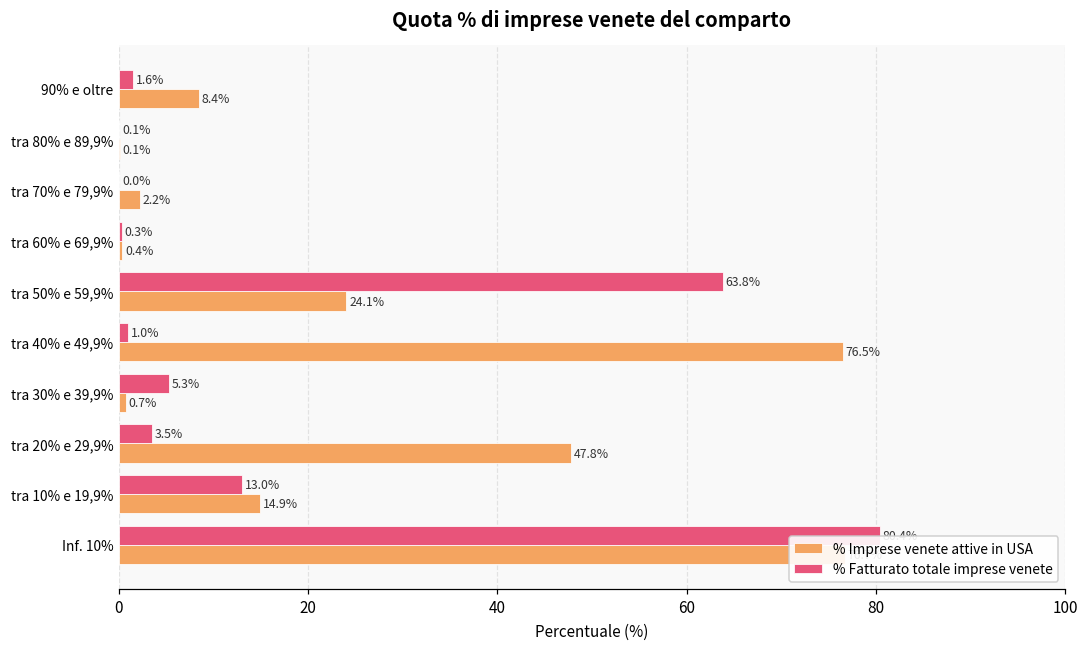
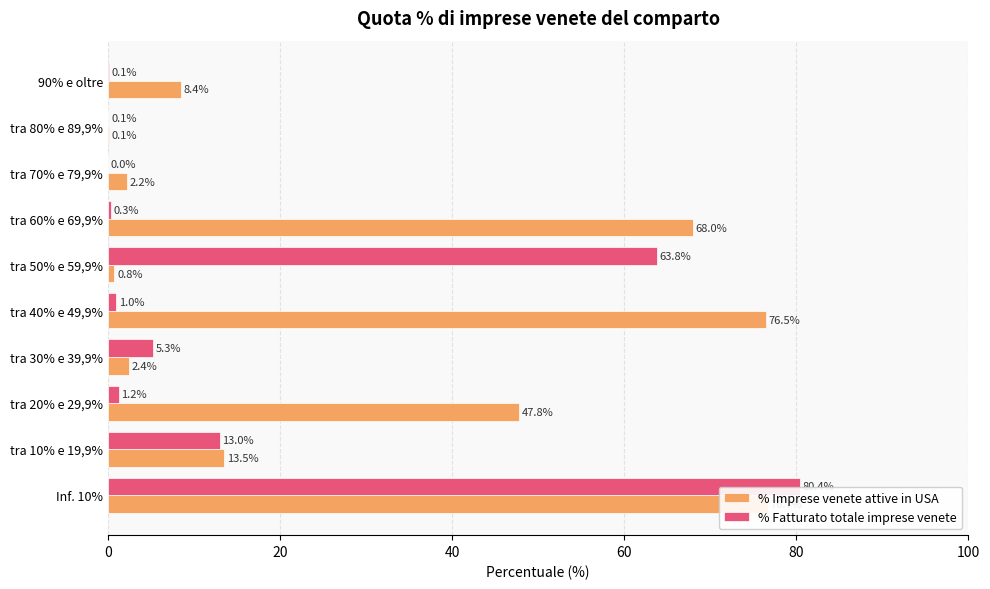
% Fatturato totale imprese venete, 90% e oltre: 1.6% -> 0.1%
% Imprese venete attive in USA, tra 60% e 69,9%: 0.4% -> 68.0%
% Imprese venete attive in USA, tra 50% e 59,9%: 24.1% -> 0.8%
% Imprese venete attive in USA, tra 30% e 39,9%: 0.7% -> 2.4%
% Fatturato totale imprese venete, tra 20% e 29,9%: 3.5% -> 1.2%
% Imprese venete attive in USA, tra 10% e 19,9%: 14.9% -> 13.5%
